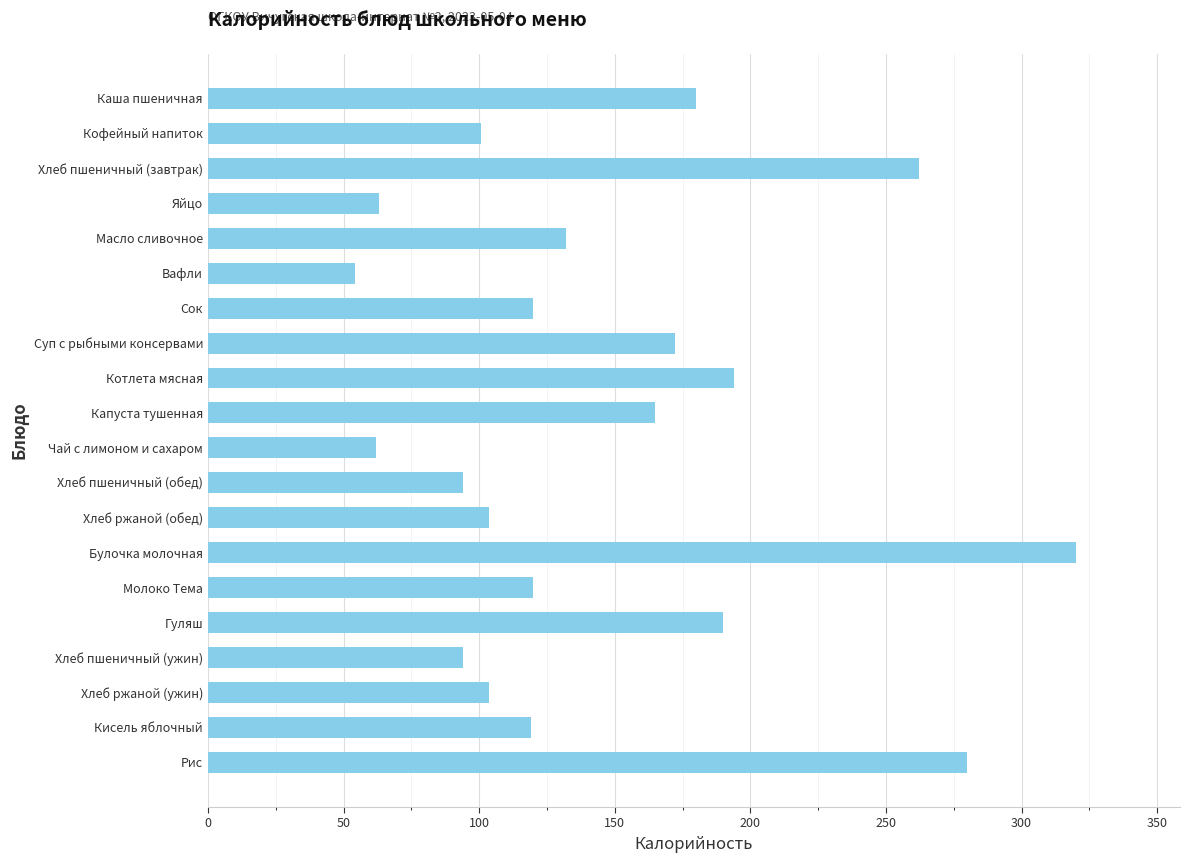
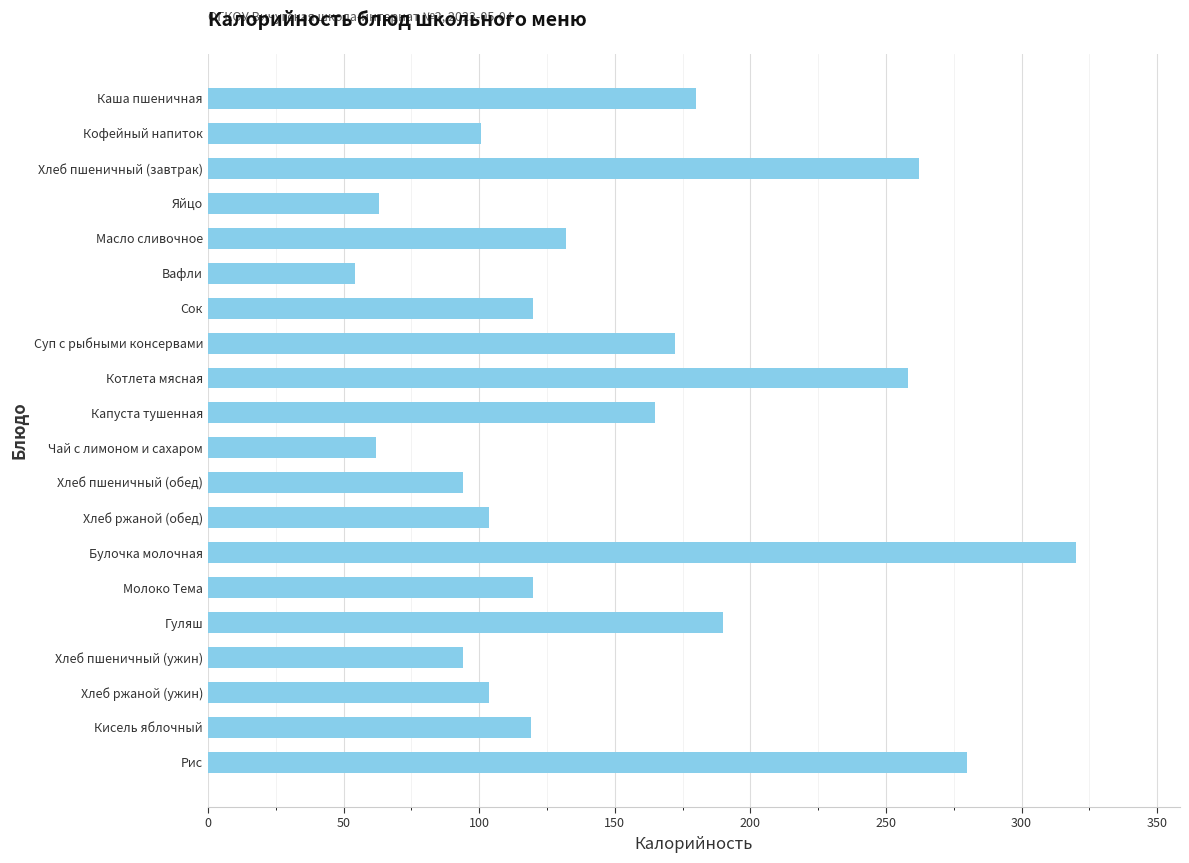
Котлета мясная: 194 -> 258
